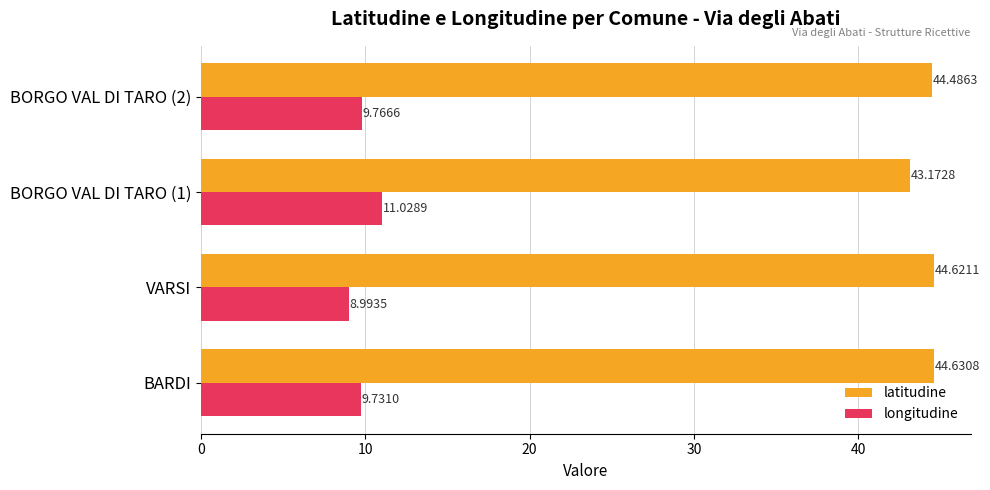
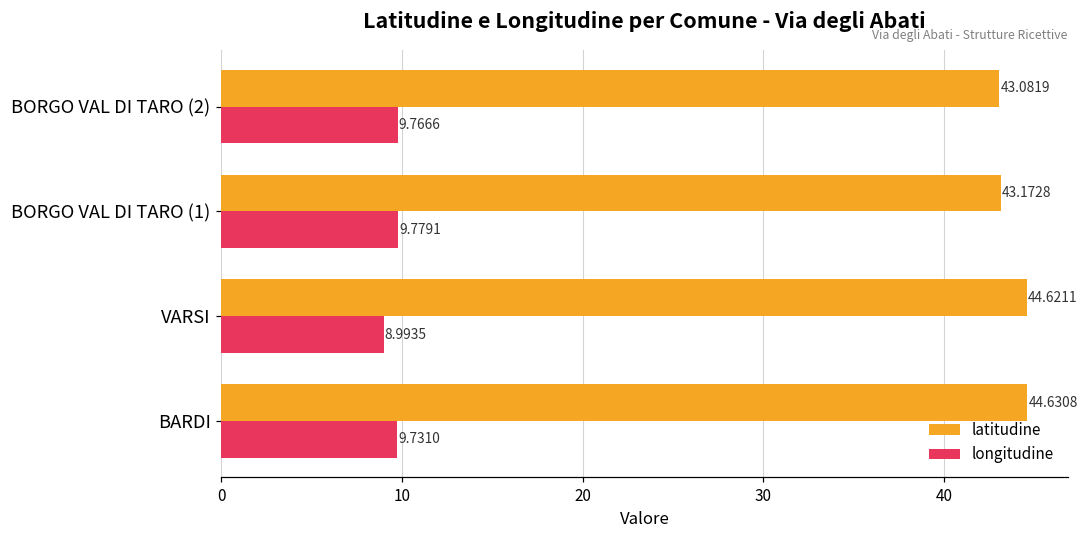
latitudine, BORGO VAL DI TARO (2): 44.4863 -> 43.0819
longitudine, BORGO VAL DI TARO (1): 11.0289 -> 9.7791
